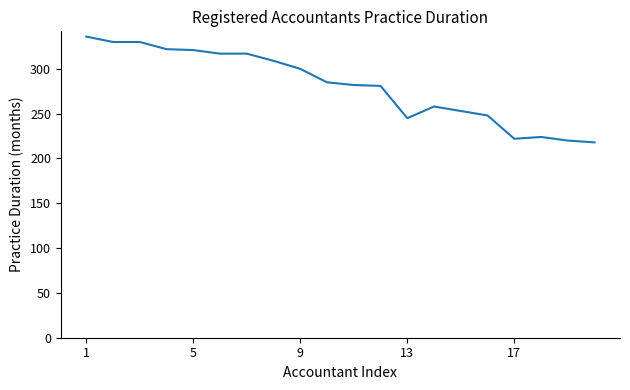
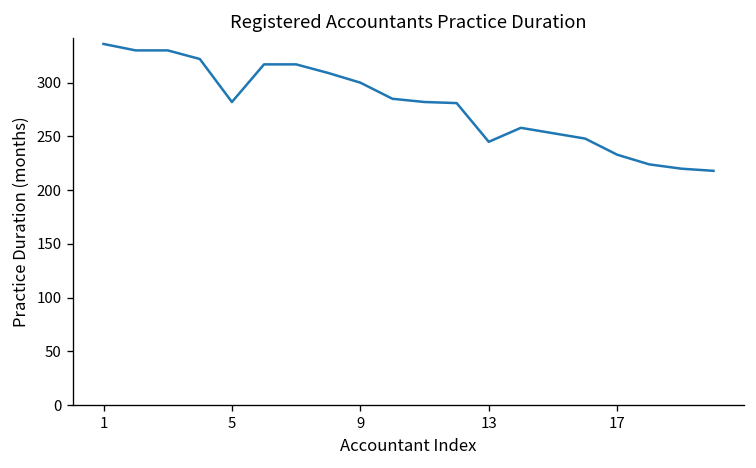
5: 320 -> 280
17: 220 -> 230
